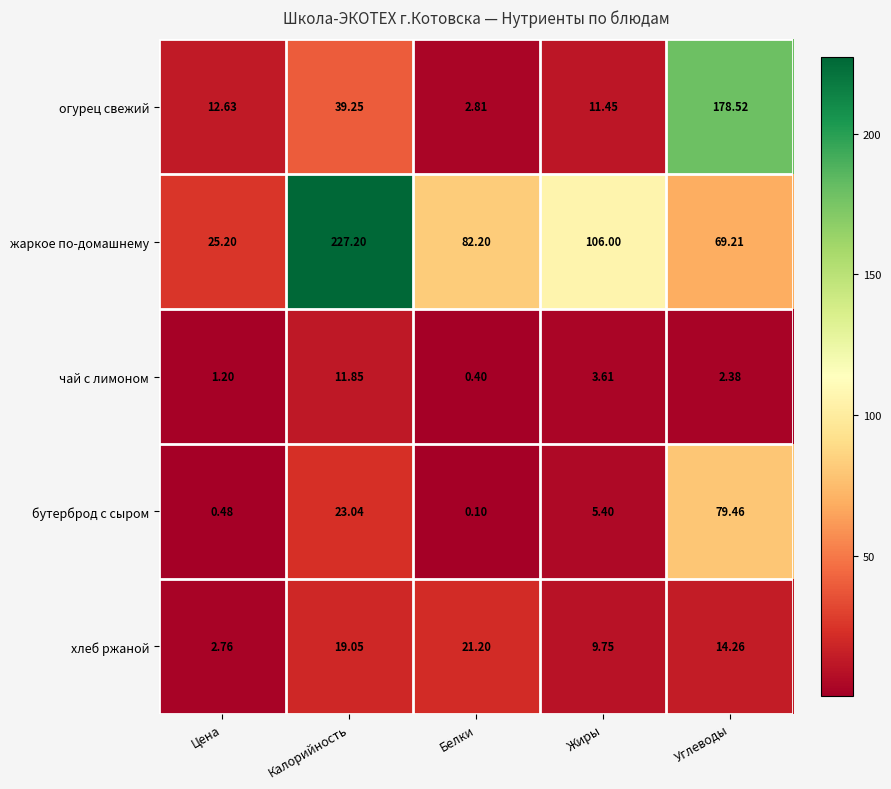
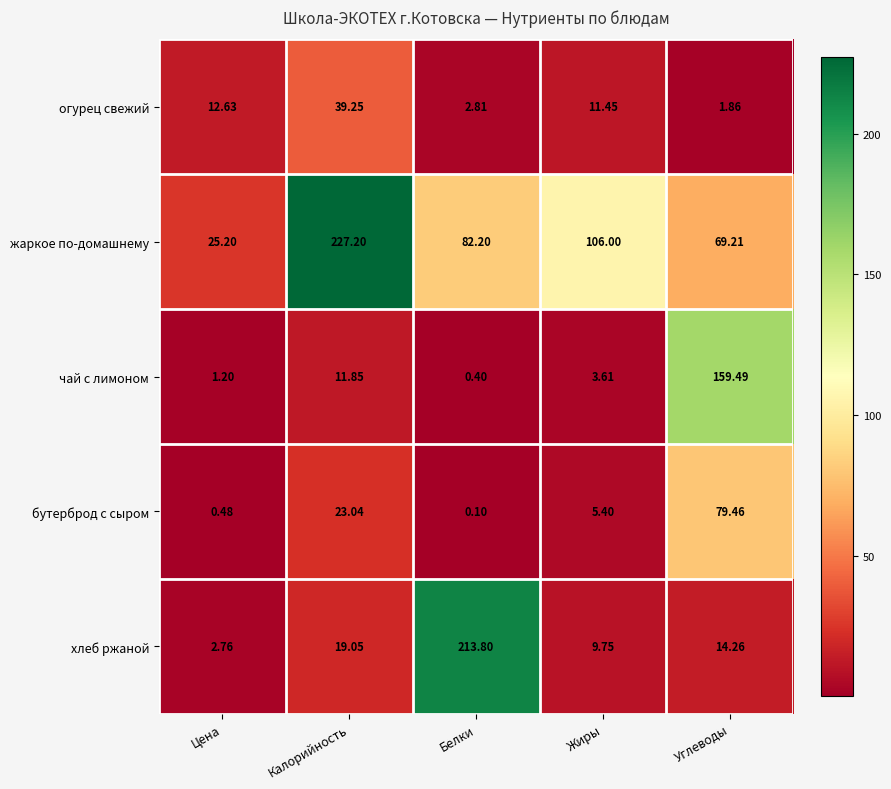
огурец свежий, Углеводы: 178.52 -> 1.86
чай с лимоном, Углеводы: 2.38 -> 159.49
хлеб ржаной, Белки: 21.20 -> 213.80
